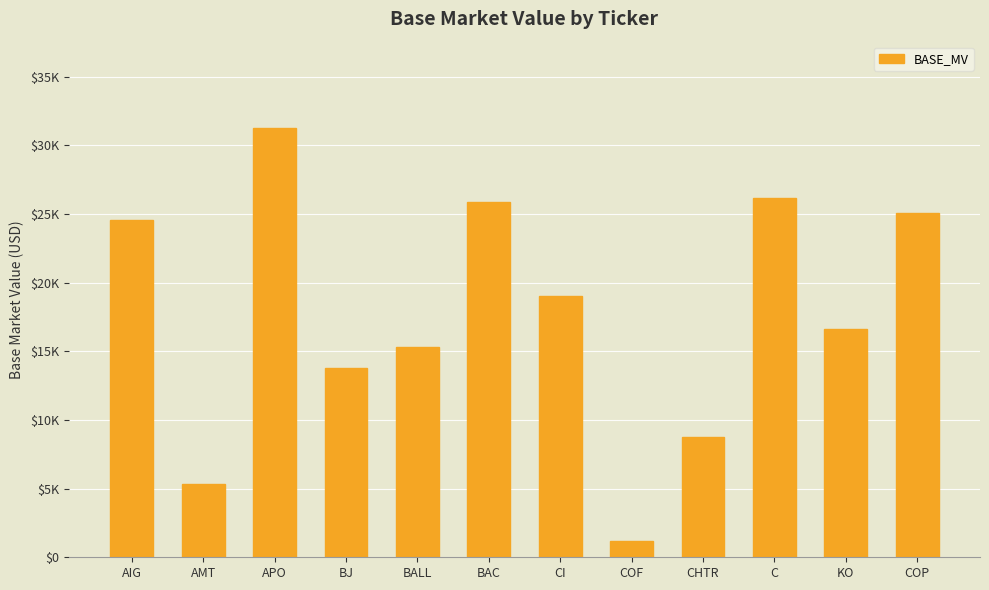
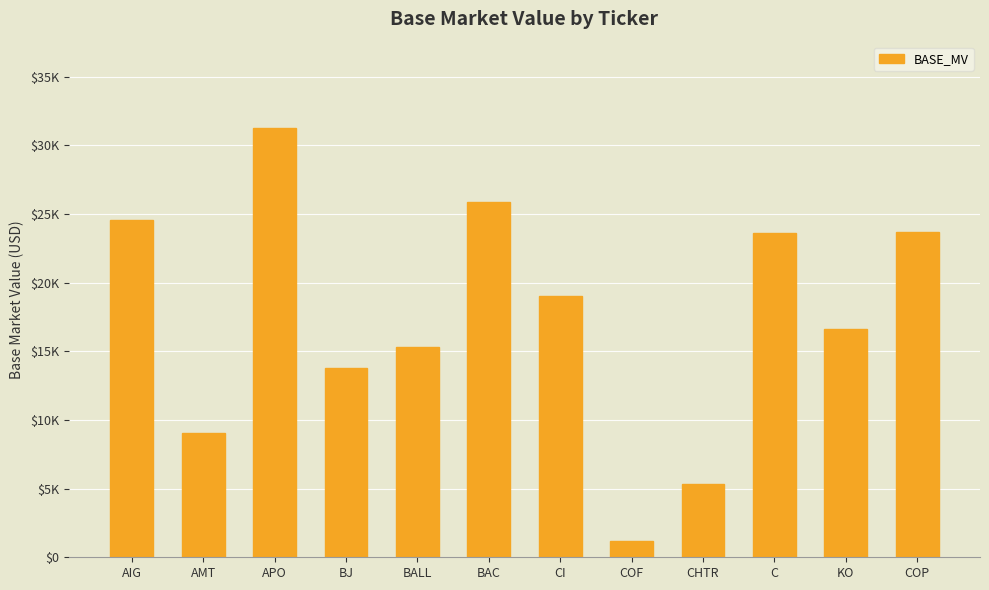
AMT: $5300 -> $9100
CHTR: $8700 -> $5300
C: $26200 -> $23600
COP: $25100 -> $23700
